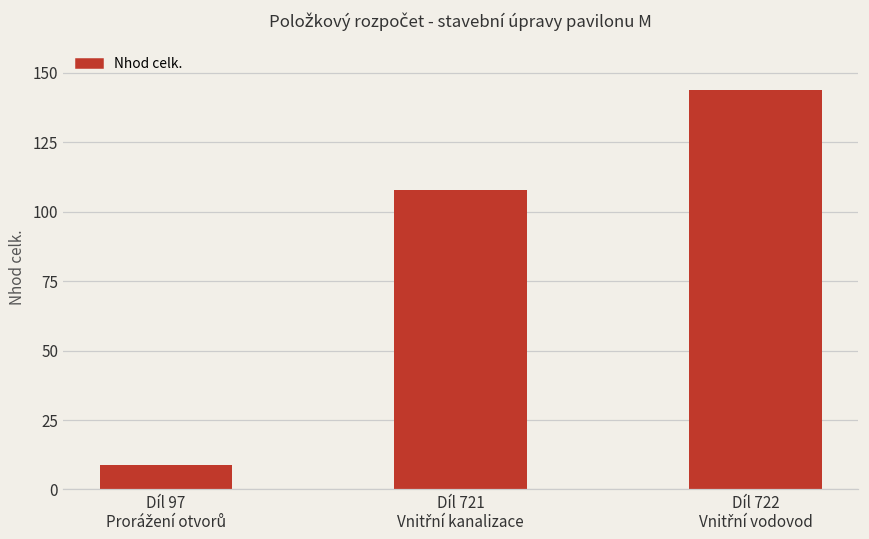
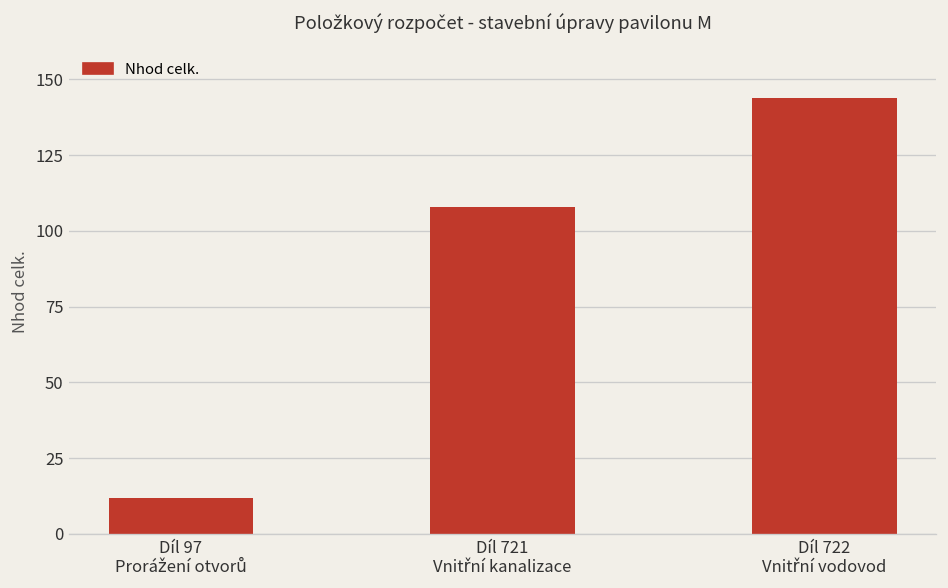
Díl 97 Prorážení otvorů: 9 -> 12
